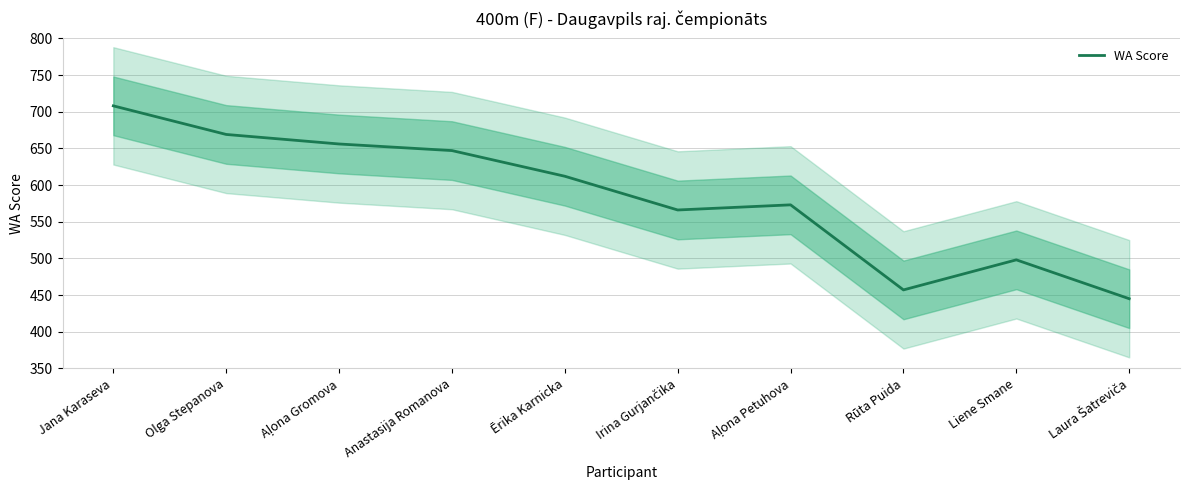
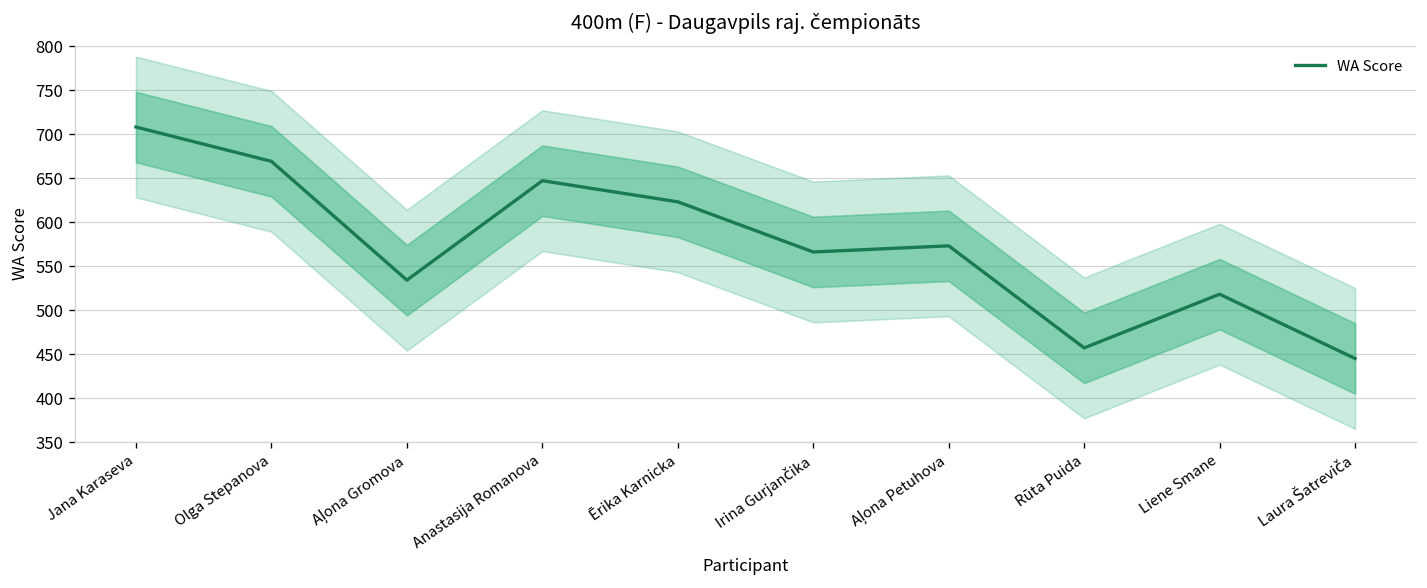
WA Score, Aļona Gromova: 660 -> 530
WA Score, Ērika Karnicka: 610 -> 620
WA Score, Liene Smane: 500 -> 520
